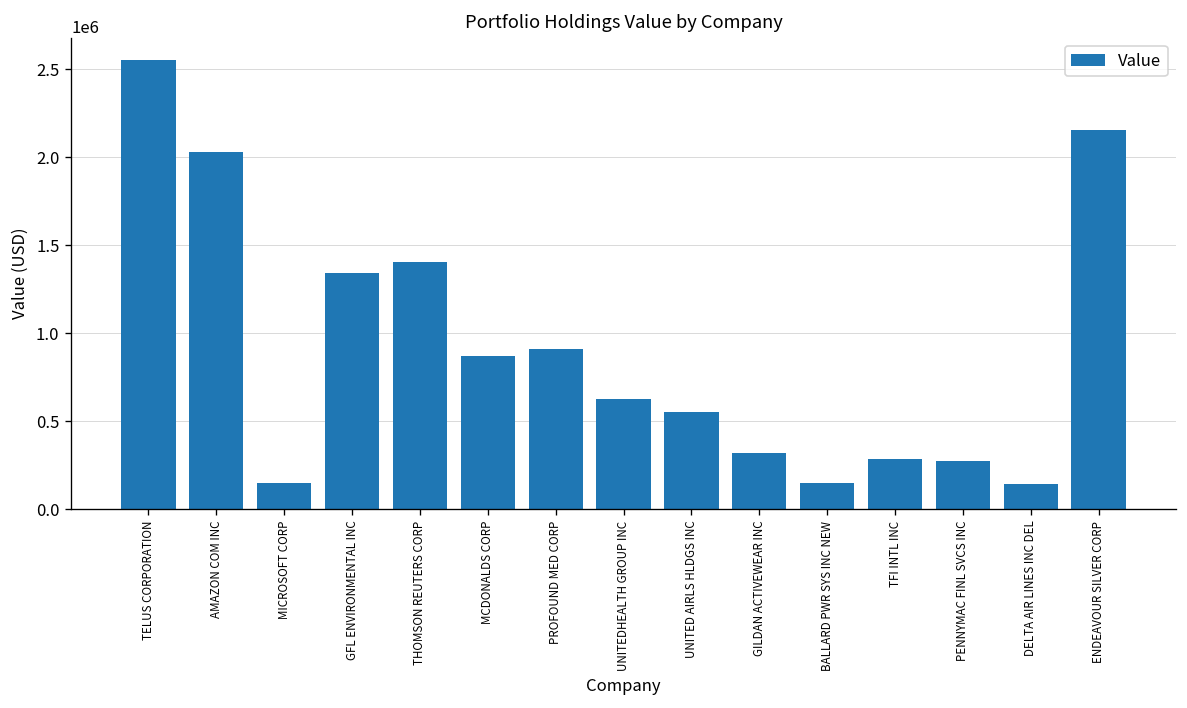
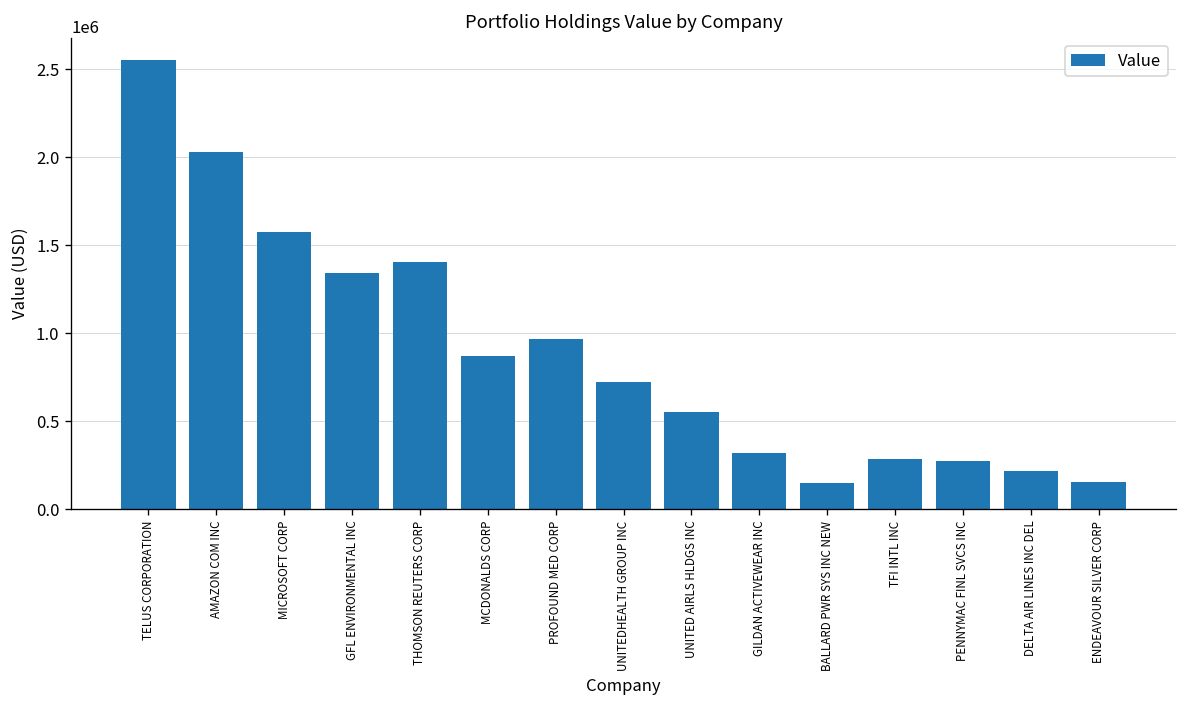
MICROSOFT CORP: 150000 -> 1580000
PROFOUND MED CORP: 910000 -> 970000
UNITEDHEALTH GROUP INC: 620000 -> 720000
DELTA AIR LINES INC DEL: 150000 -> 210000
ENDEAVOUR SILVER CORP: 2160000 -> 150000
